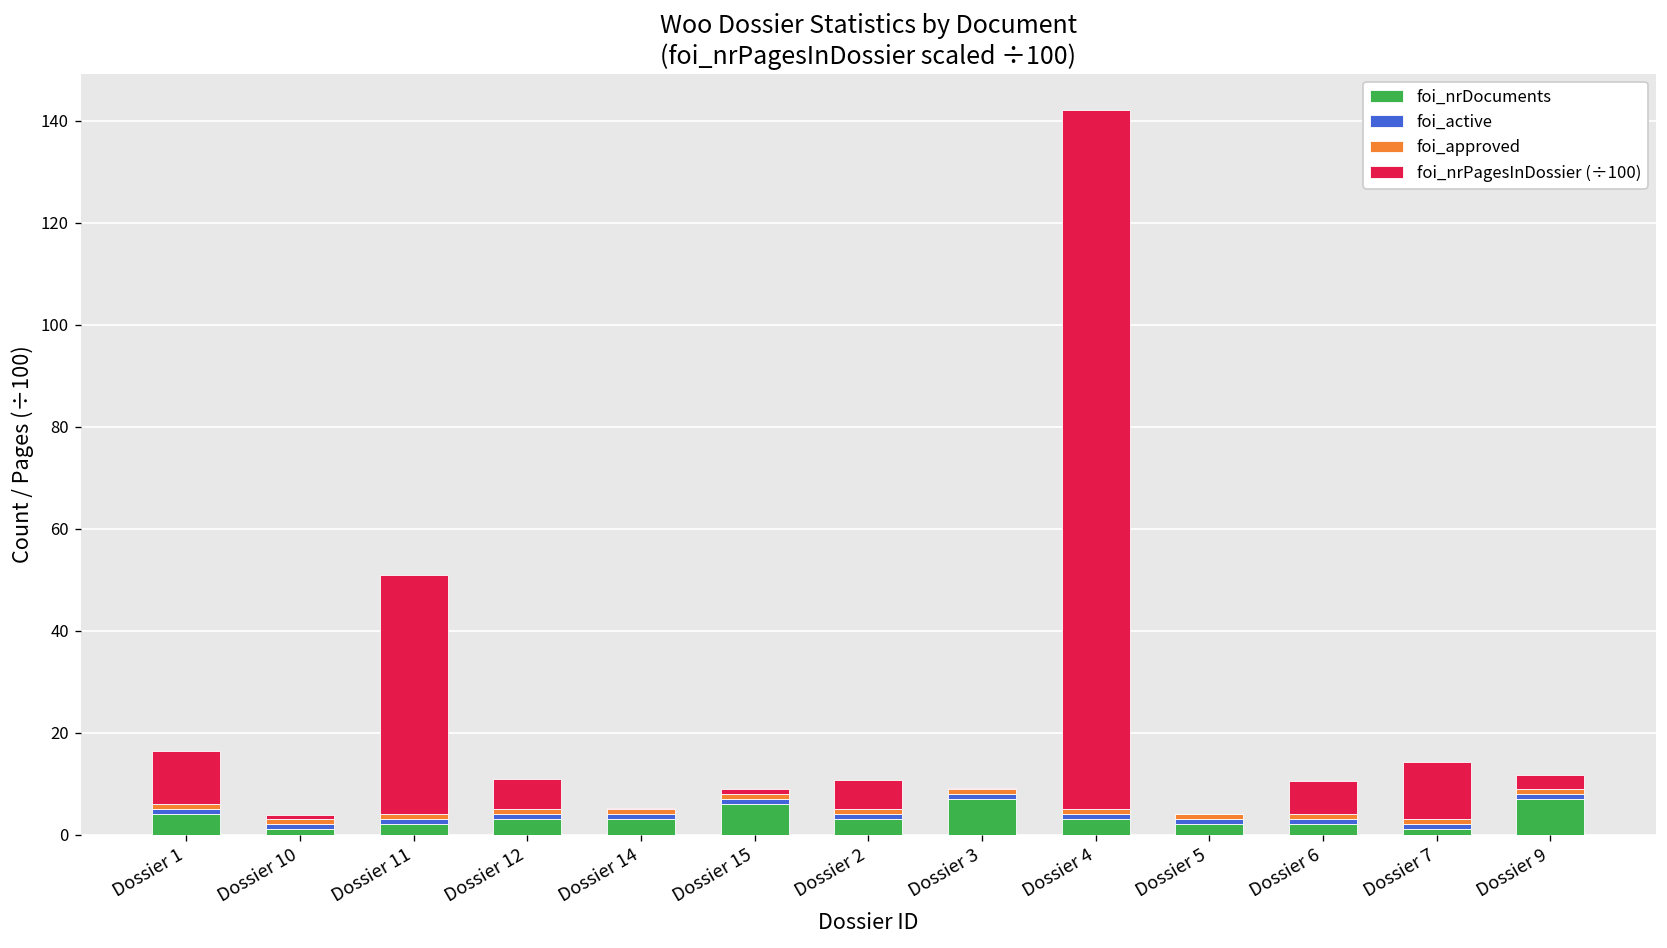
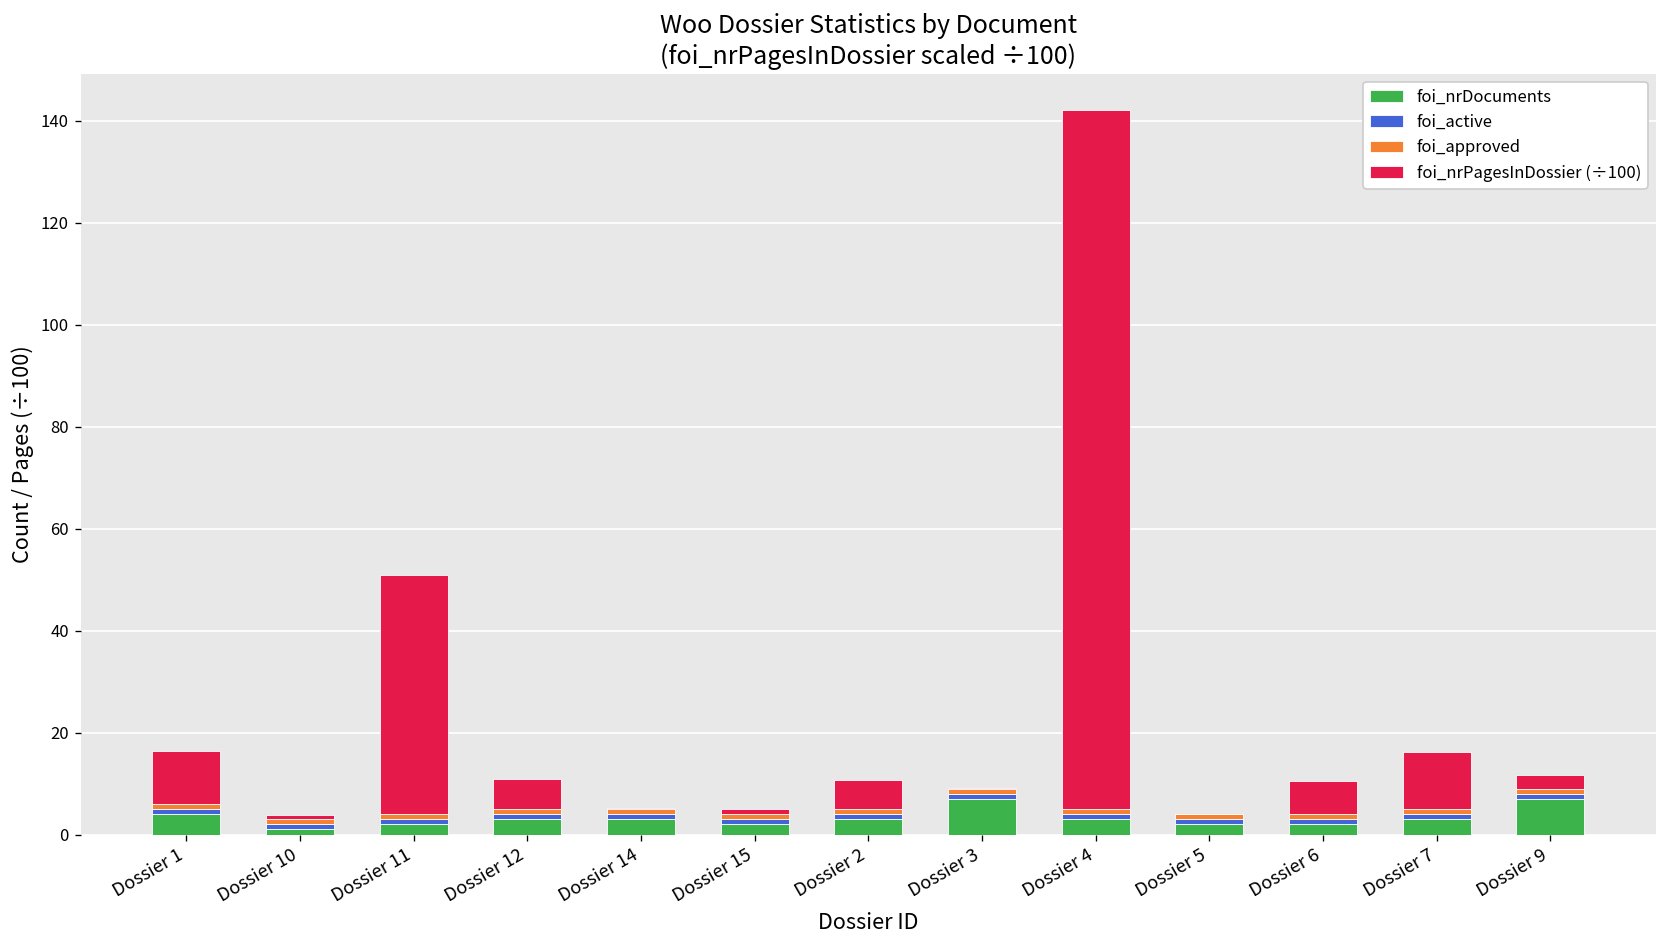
foi_nrDocuments, Dossier 15: 6 -> 2
foi_nrDocuments, Dossier 7: 1 -> 3
